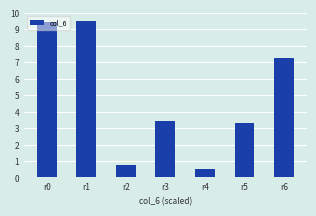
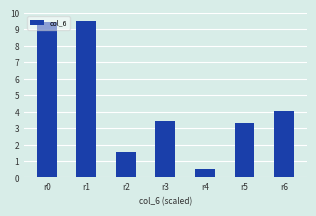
r2: 0.8 -> 1.5
r6: 7.3 -> 4.0
